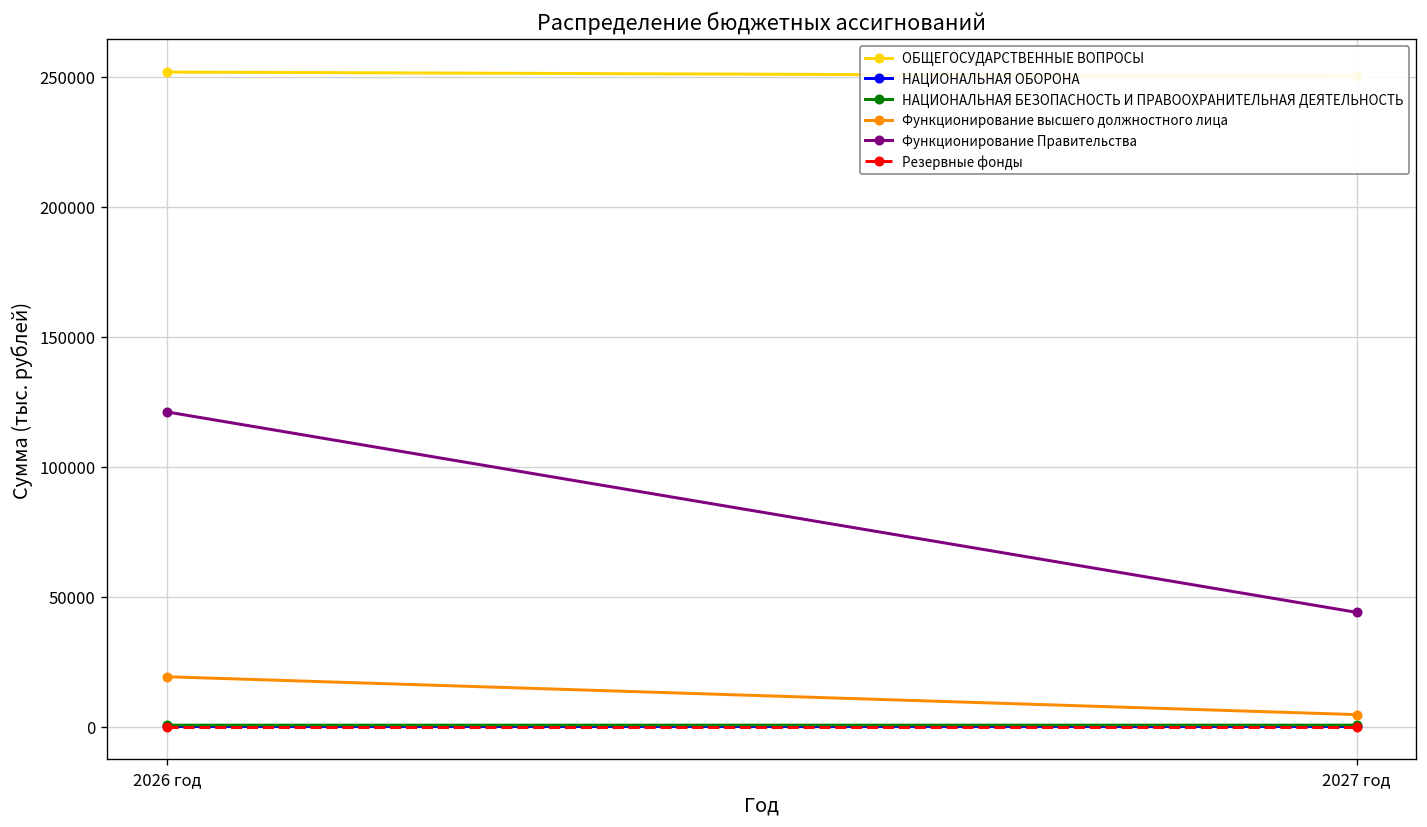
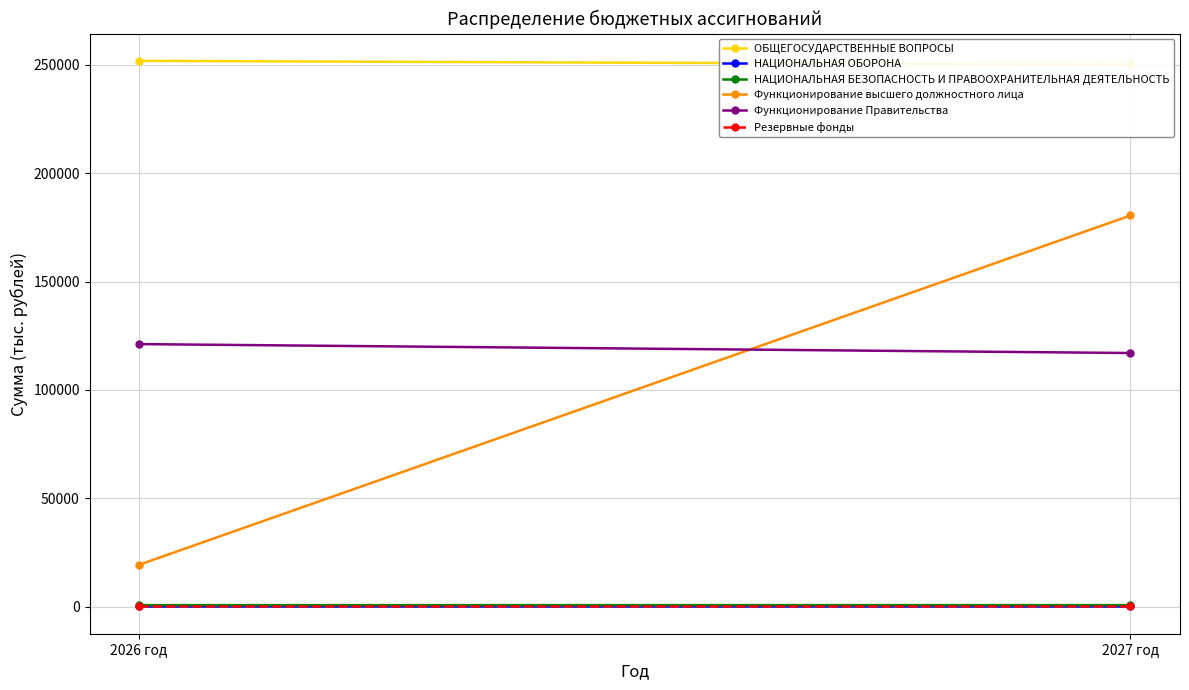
Функционирование высшего должностного лица, 2027 год: 5000 -> 180000
Функционирование Правительства, 2027 год: 44000 -> 117000
